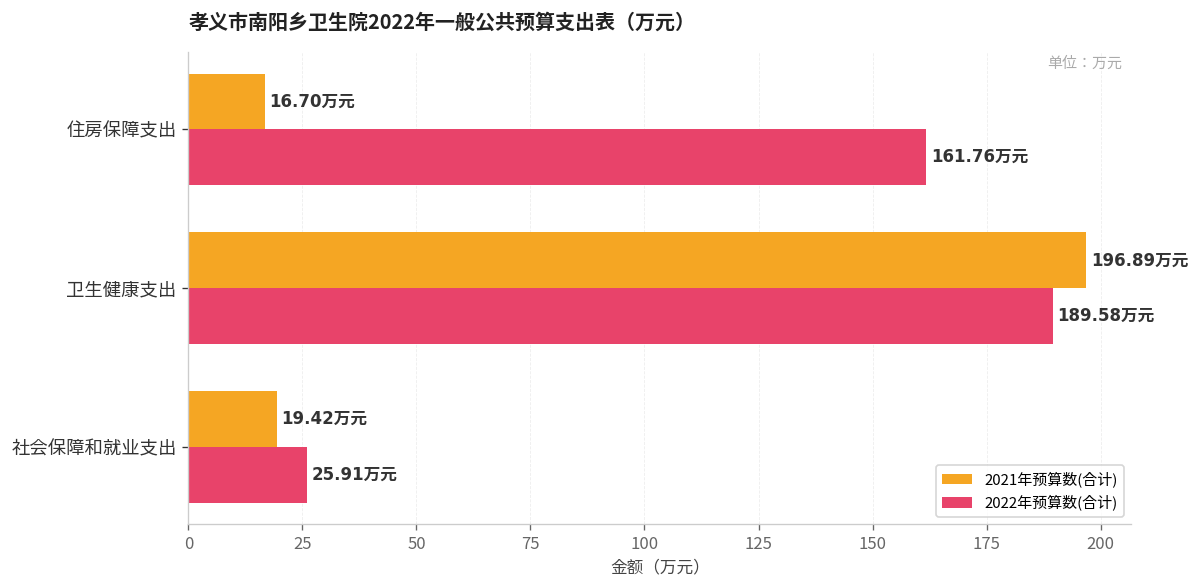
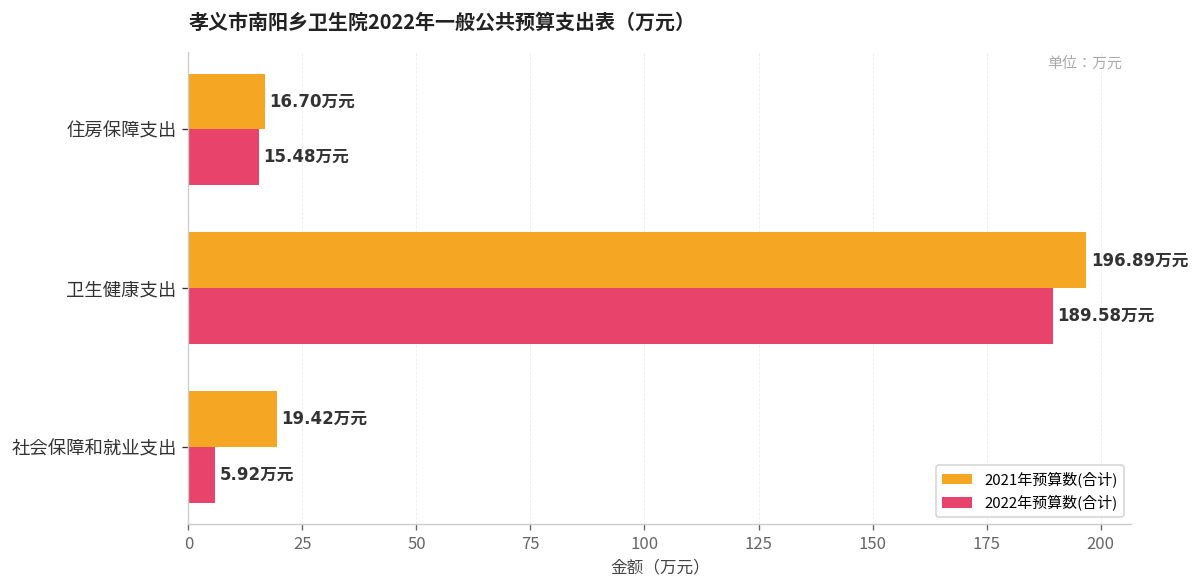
2022年预算数(合计), 住房保障支出: 161.76 -> 15.48
2022年预算数(合计), 社会保障和就业支出: 25.91 -> 5.92
